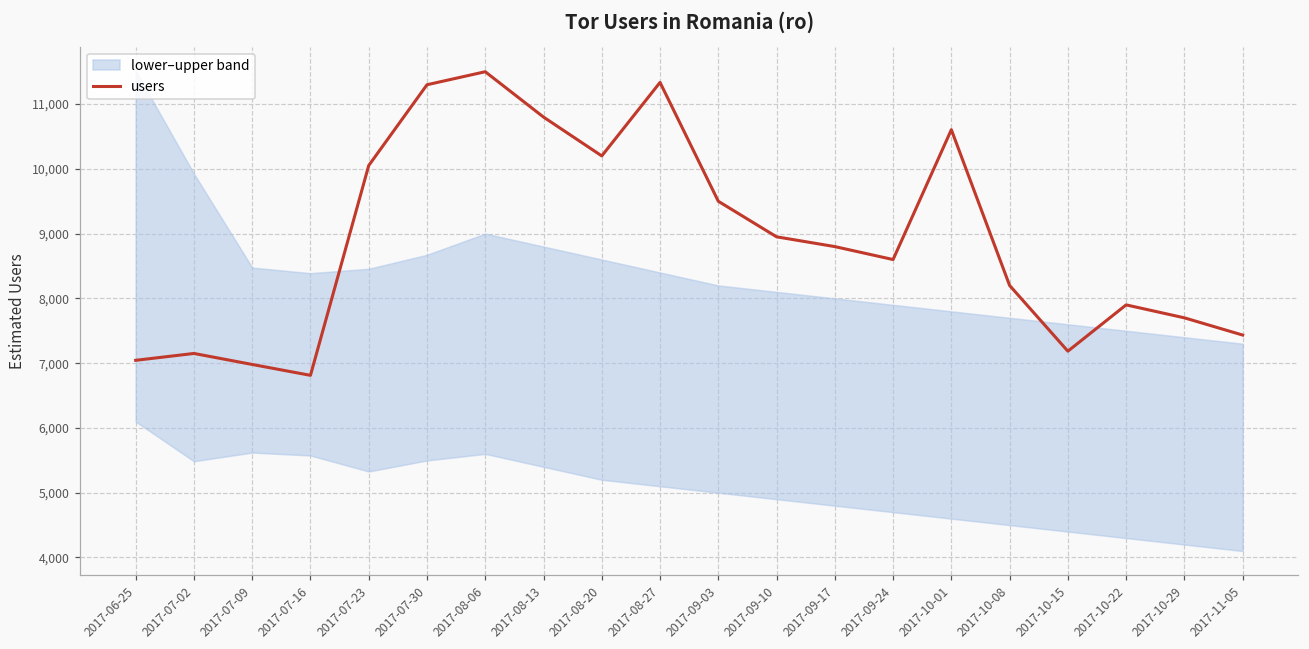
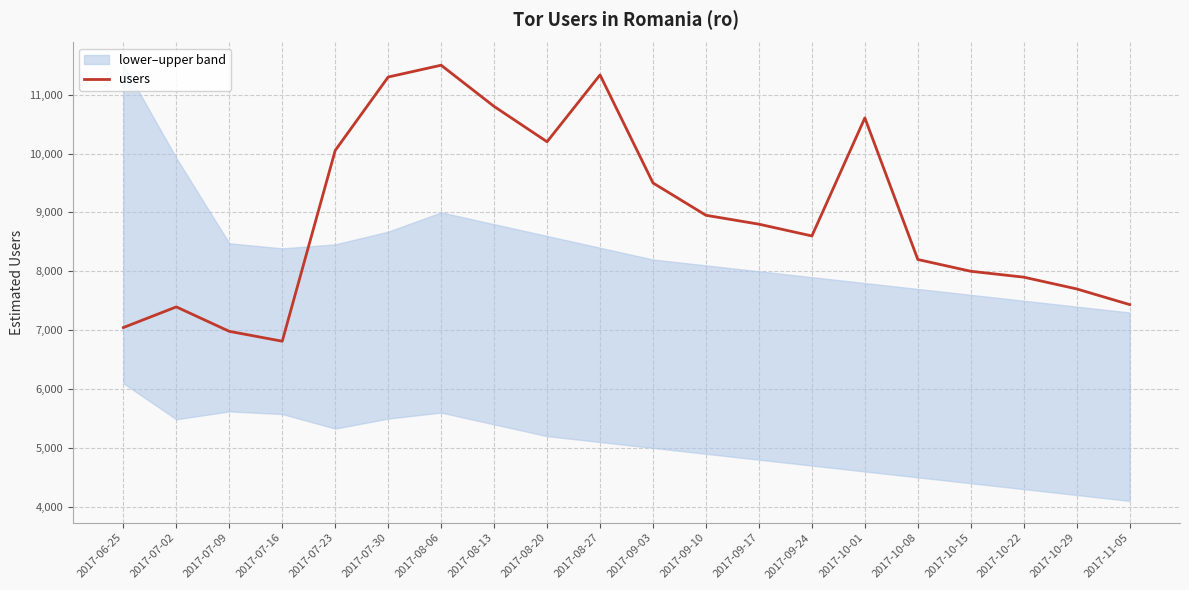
users, 2017-07-02: 7,200 -> 7,400
users, 2017-10-15: 7,200 -> 8,000
